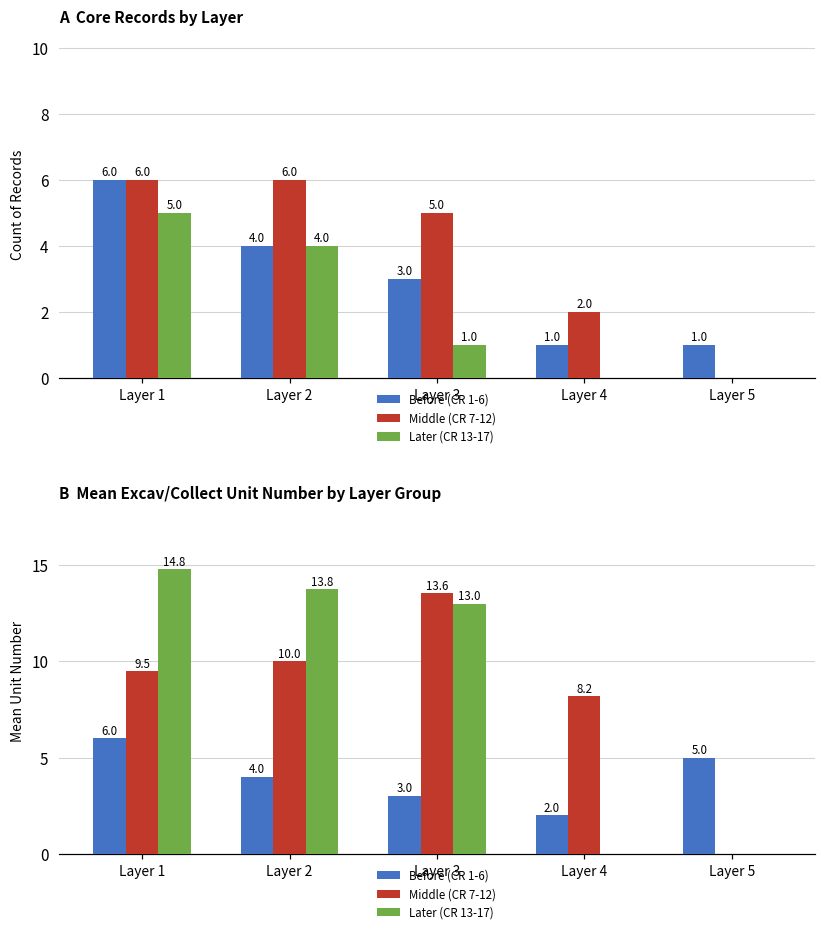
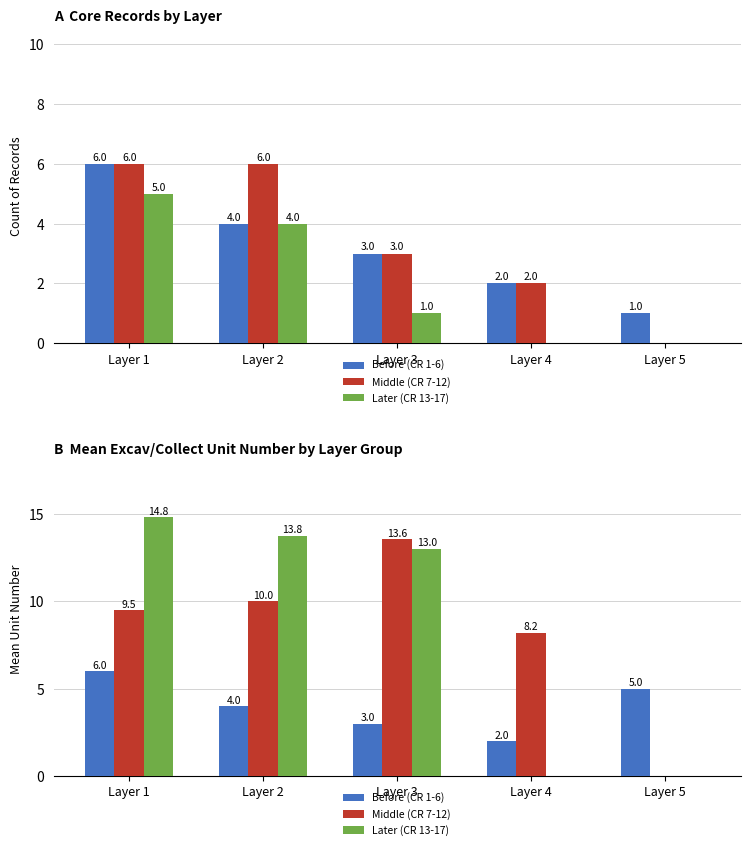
A Core Records by Layer, Middle (CR 7-12), Layer 3: 5.0 -> 3.0
A Core Records by Layer, Before (CR 1-6), Layer 4: 1.0 -> 2.0
